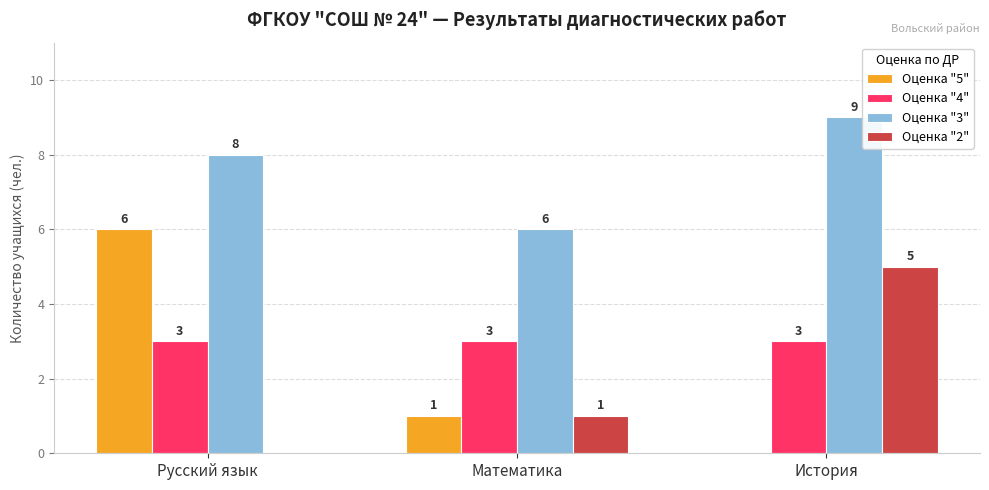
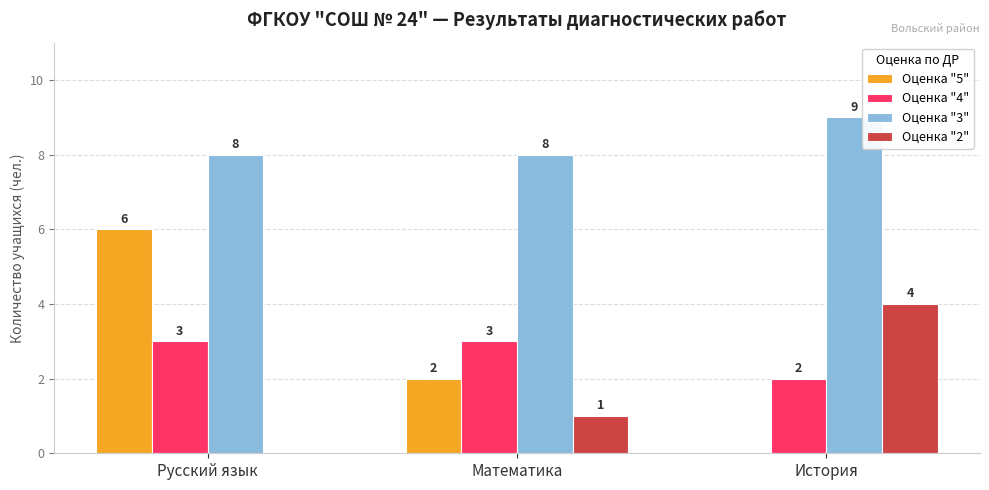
Оценка "5", Математика: 1 -> 2
Оценка "3", Математика: 6 -> 8
Оценка "4", История: 3 -> 2
Оценка "2", История: 5 -> 4
